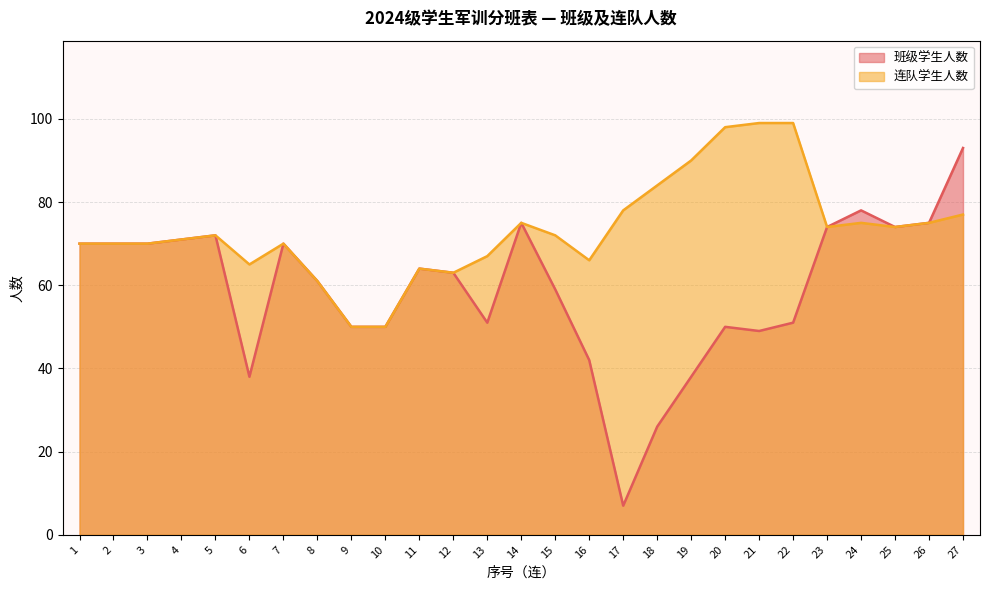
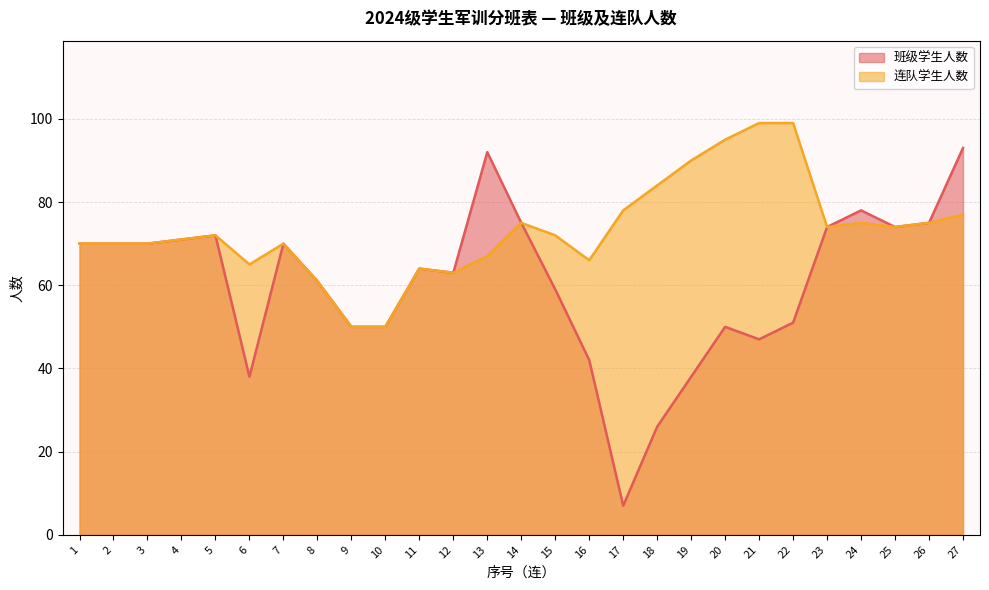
班级学生人数, 13: 51 -> 92
连队学生人数, 20: 98 -> 95
班级学生人数, 21: 49 -> 47
